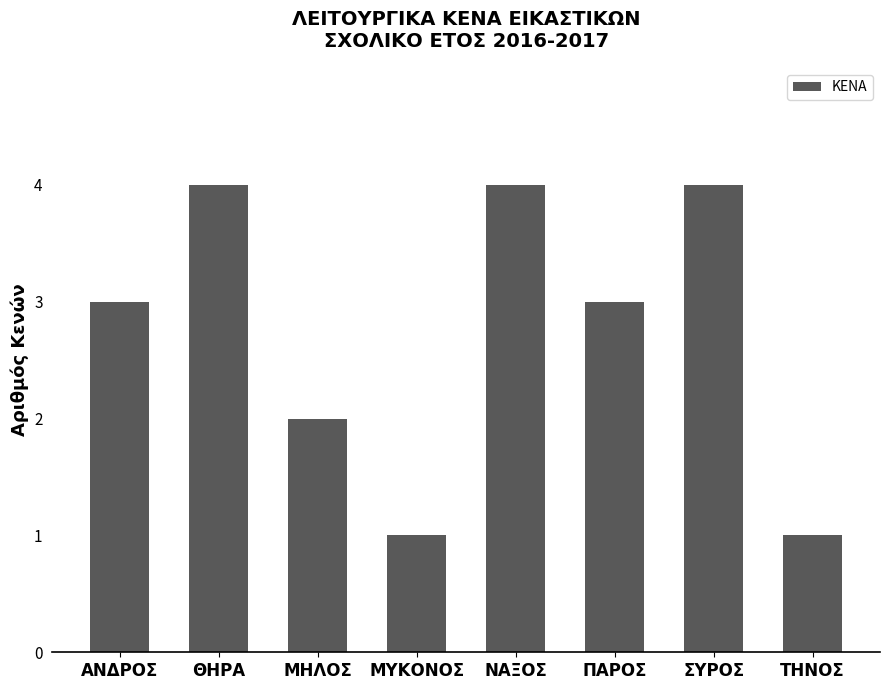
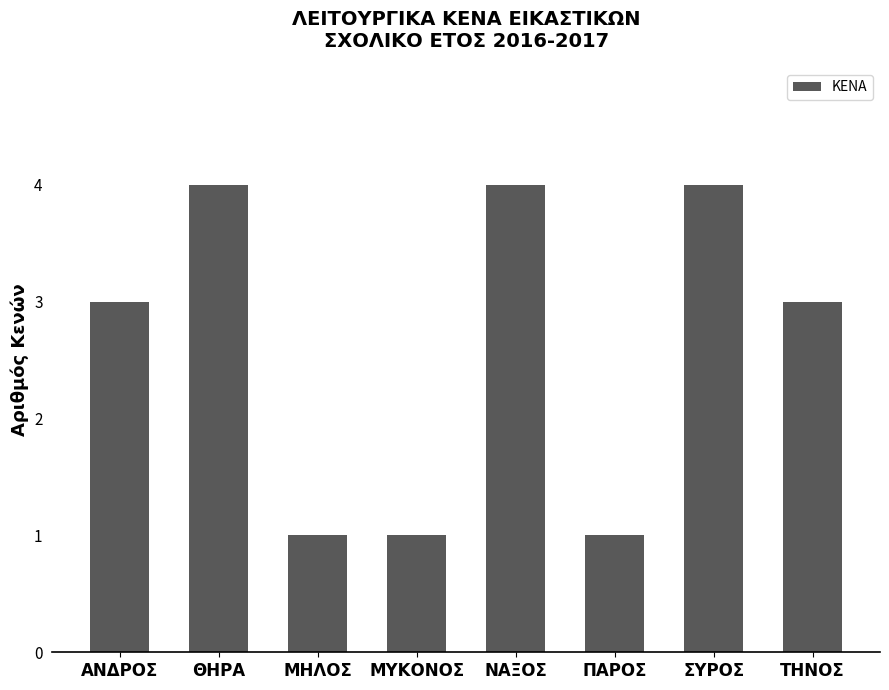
ΜΗΛΟΣ: 2 -> 1
ΠΑΡΟΣ: 3 -> 1
ΤΗΝΟΣ: 1 -> 3
